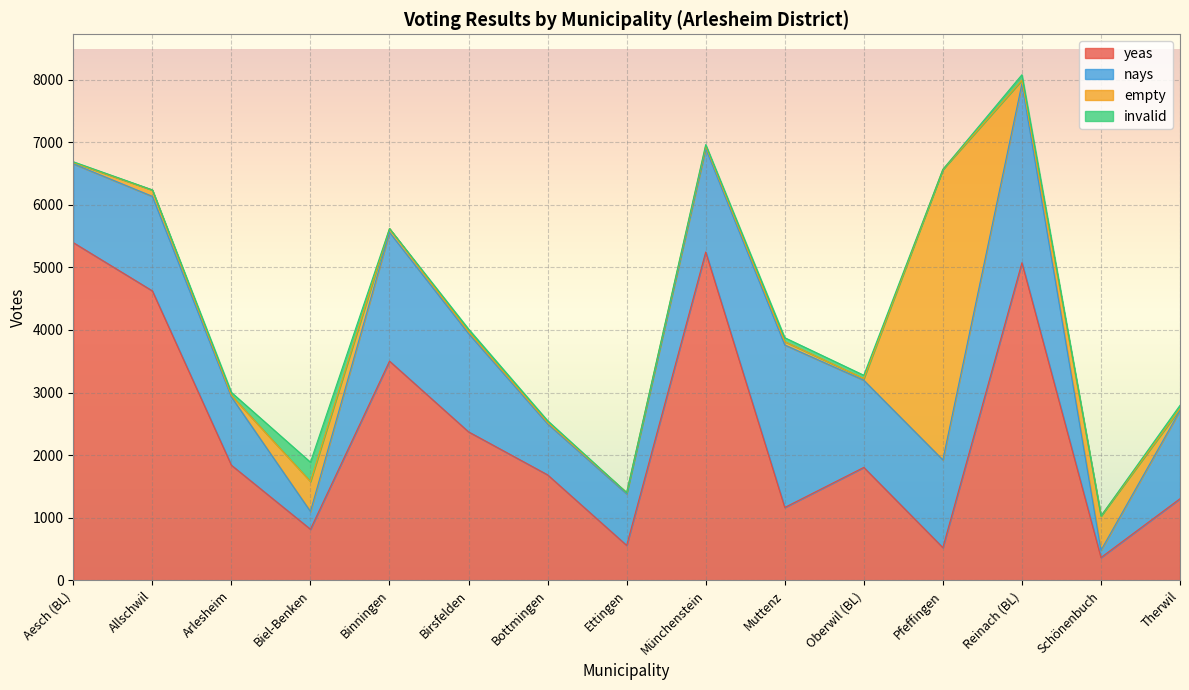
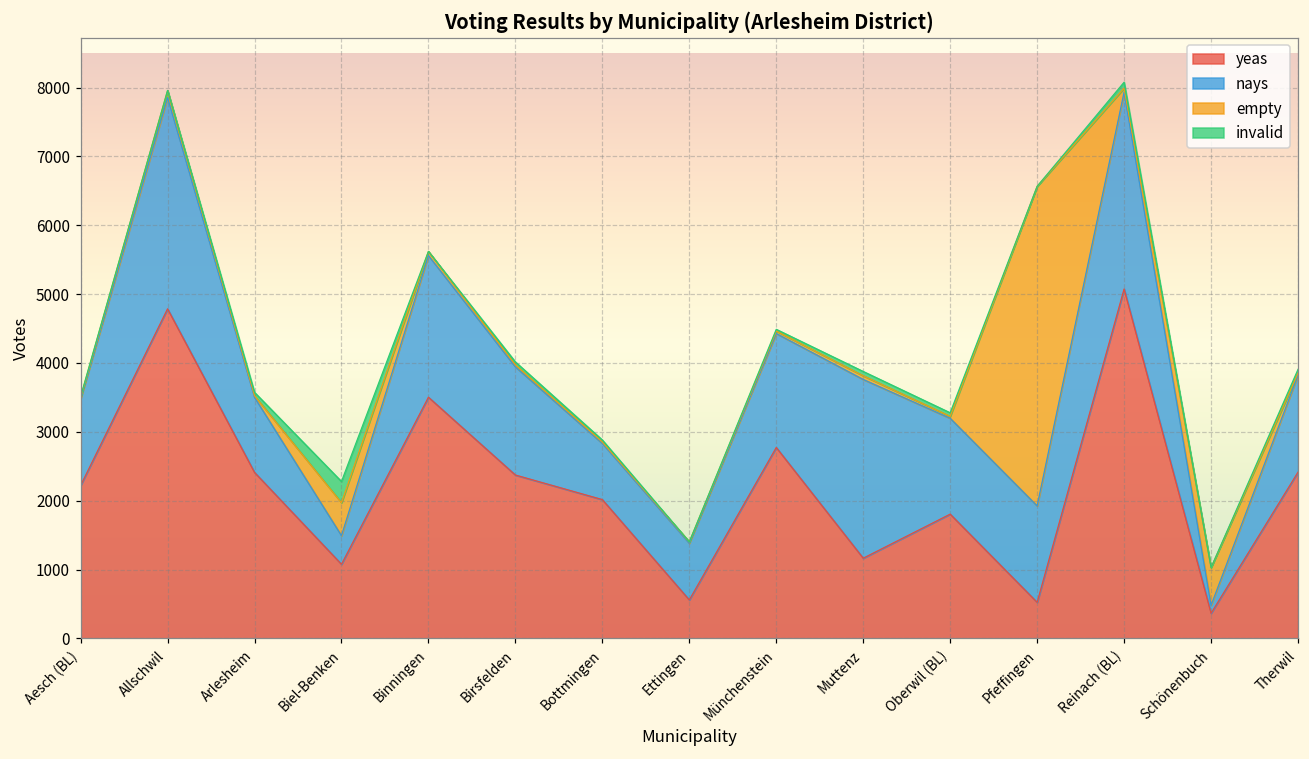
yeas, Aesch (BL): 5400 -> 2200
yeas, Allschwil: 4600 -> 4800
nays, Allschwil: 1500 -> 3100
yeas, Arlesheim: 1800 -> 2400
yeas, Biel-Benken: 800 -> 1100
nays, Biel-Benken: 300 -> 400
yeas, Bottmingen: 1700 -> 2000
yeas, Münchenstein: 5200 -> 2800
yeas, Therwil: 1300 -> 2400
